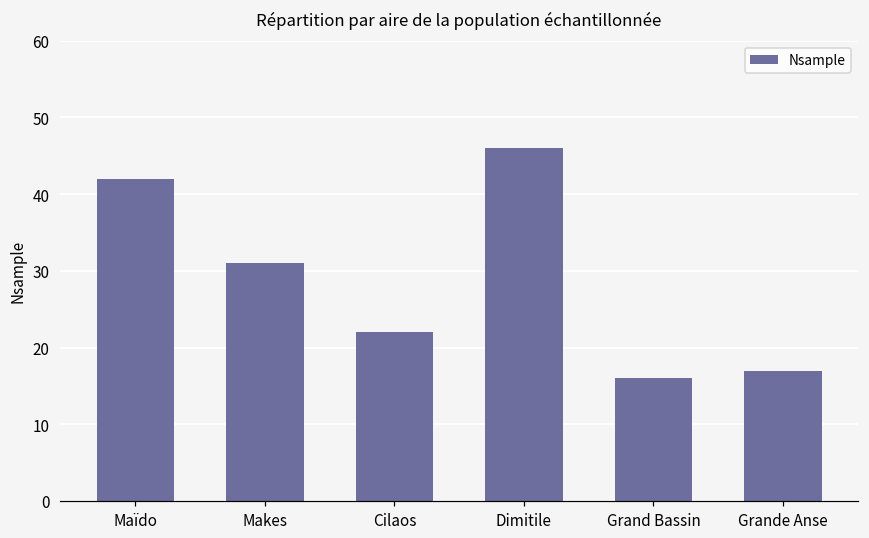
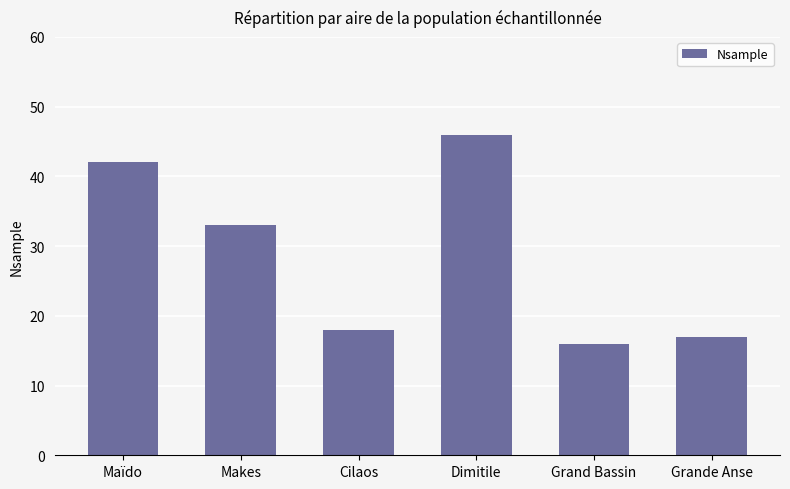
Makes: 31 -> 33
Cilaos: 22 -> 18
